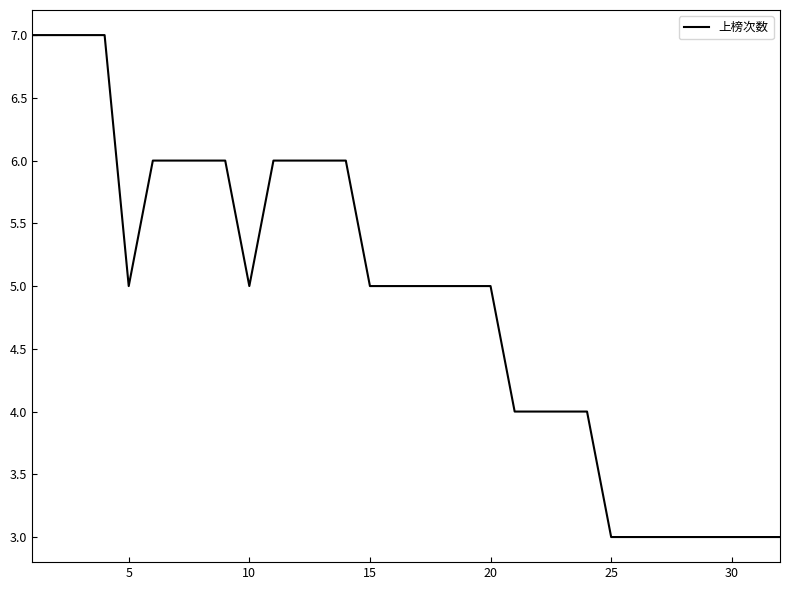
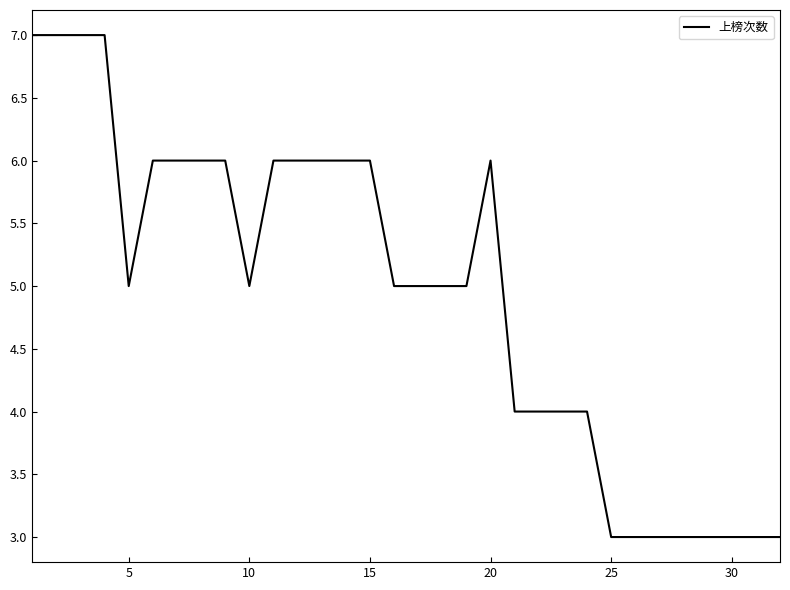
15: 5 -> 6
20: 5 -> 6
